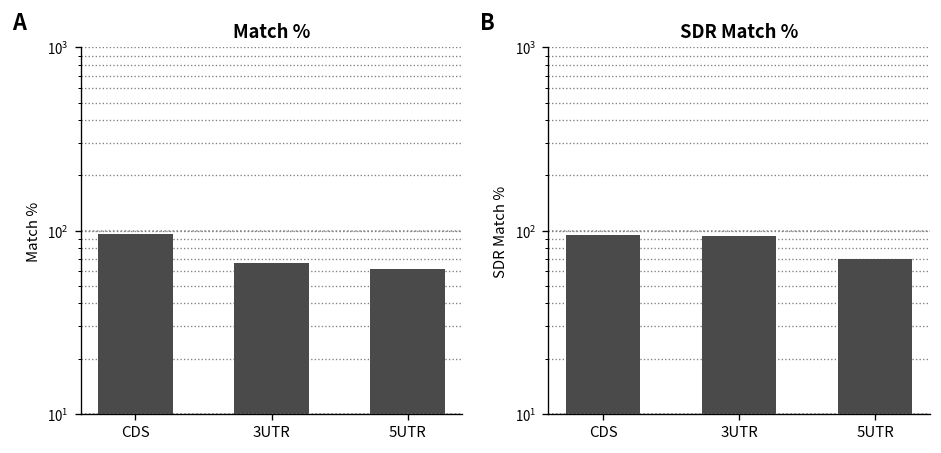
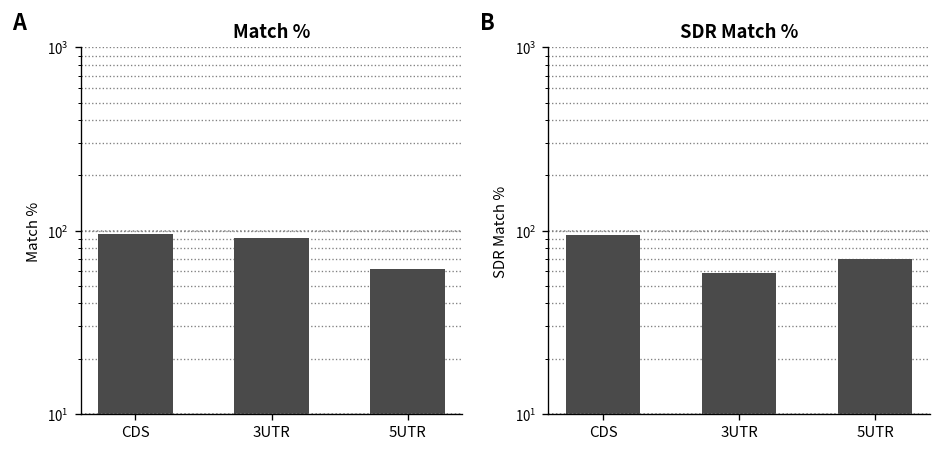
Match %, 3UTR: 70 -> 90
SDR Match %, 3UTR: 90 -> 59
